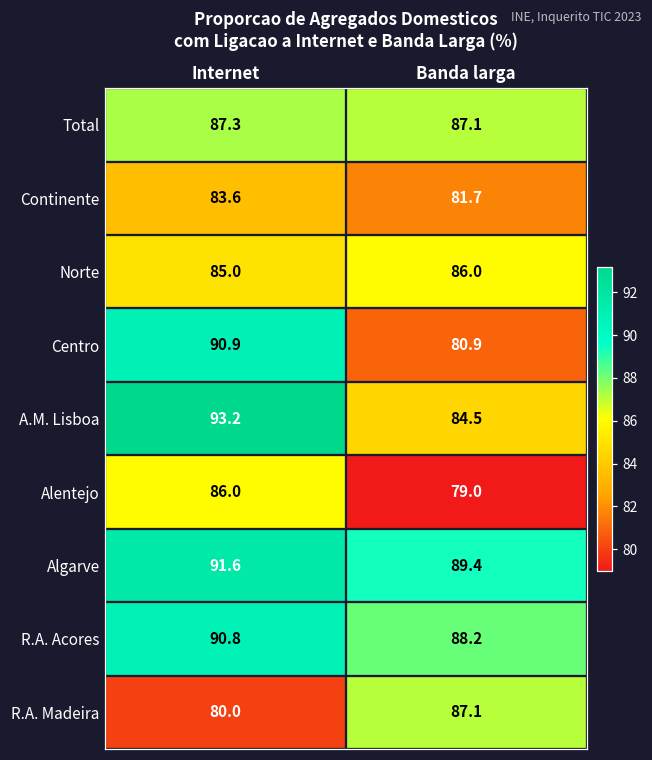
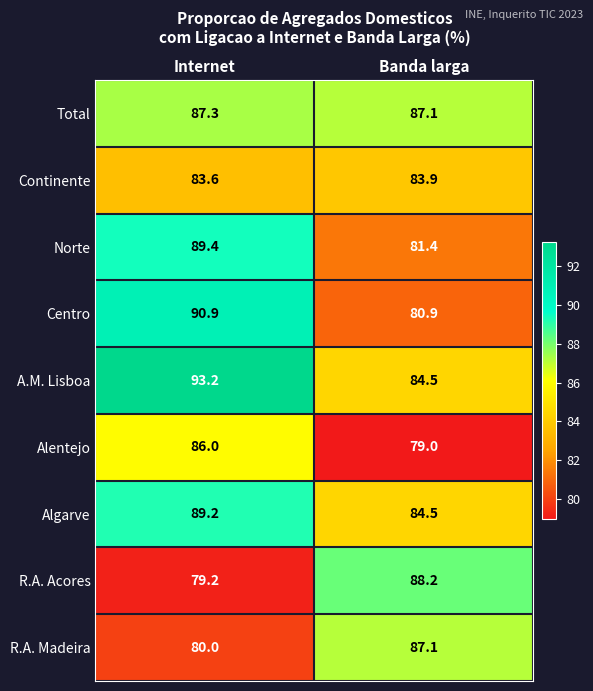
Continente, Banda larga: 81.7 -> 83.9
Norte, Internet: 85.0 -> 89.4
Norte, Banda larga: 86.0 -> 81.4
Algarve, Internet: 91.6 -> 89.2
Algarve, Banda larga: 89.4 -> 84.5
R.A. Acores, Internet: 90.8 -> 79.2
